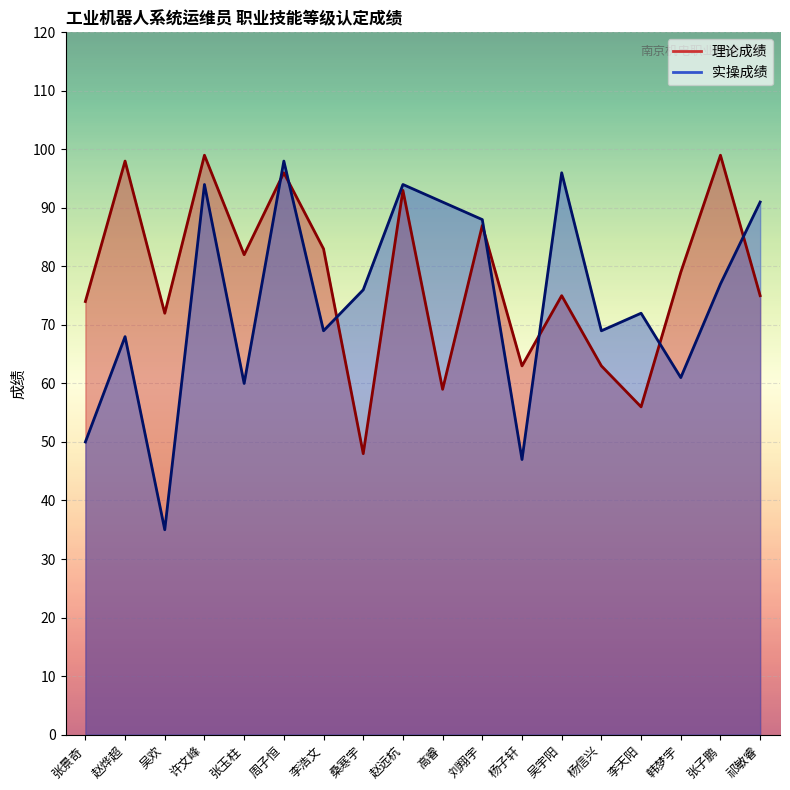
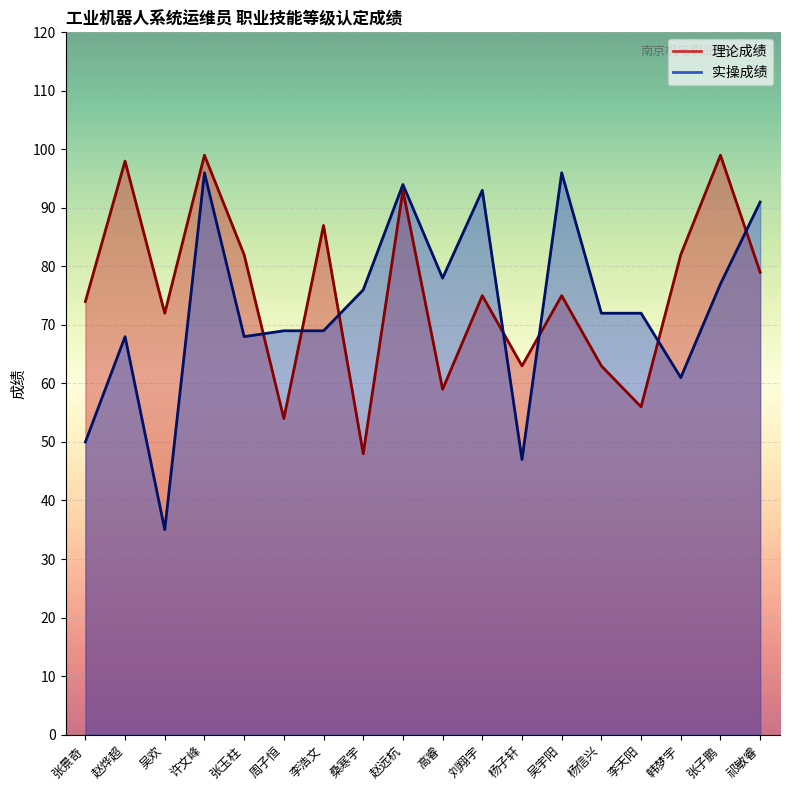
实操成绩, 许文峰: 94 -> 96
实操成绩, 张玉柱: 60 -> 68
理论成绩, 周子恒: 96 -> 54
实操成绩, 周子恒: 98 -> 69
理论成绩, 李浩文: 83 -> 87
实操成绩, 高睿: 91 -> 78
理论成绩, 刘翔宇: 87 -> 75
实操成绩, 刘翔宇: 88 -> 93
实操成绩, 杨信兴: 69 -> 72
理论成绩, 韩梦宇: 79 -> 82
理论成绩, 祁敏睿: 75 -> 79
